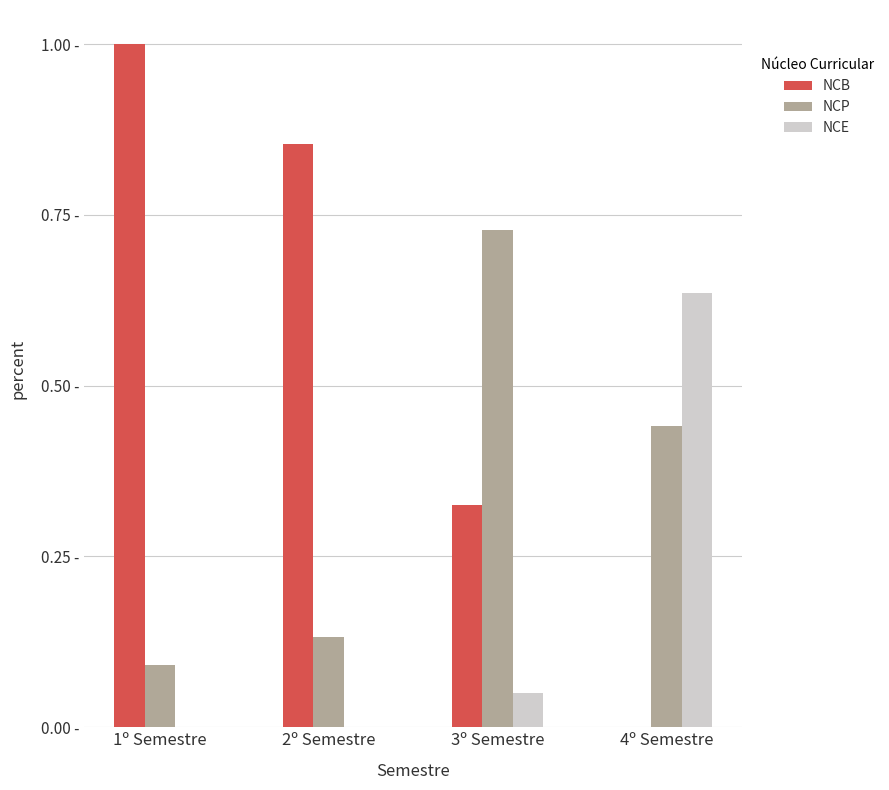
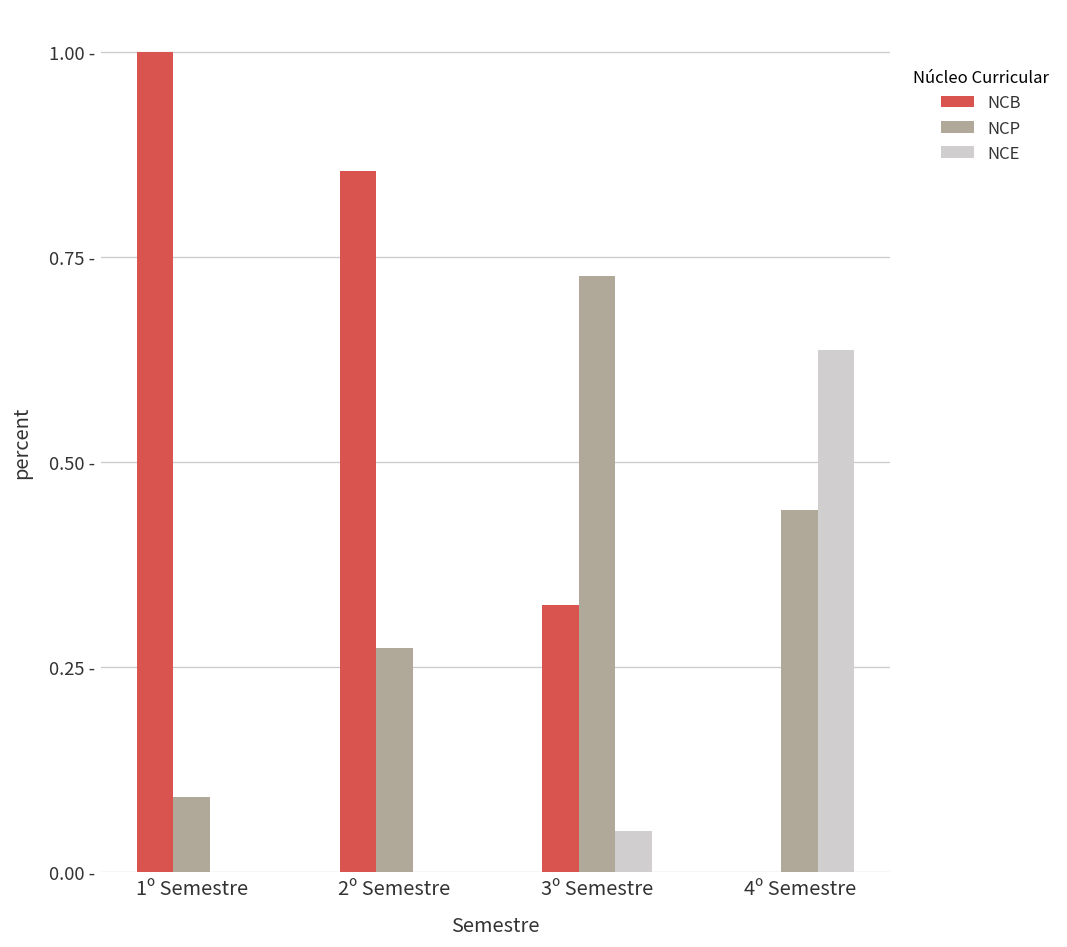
NCP, 2º Semestre: 0.13 - -> 0.27 -
